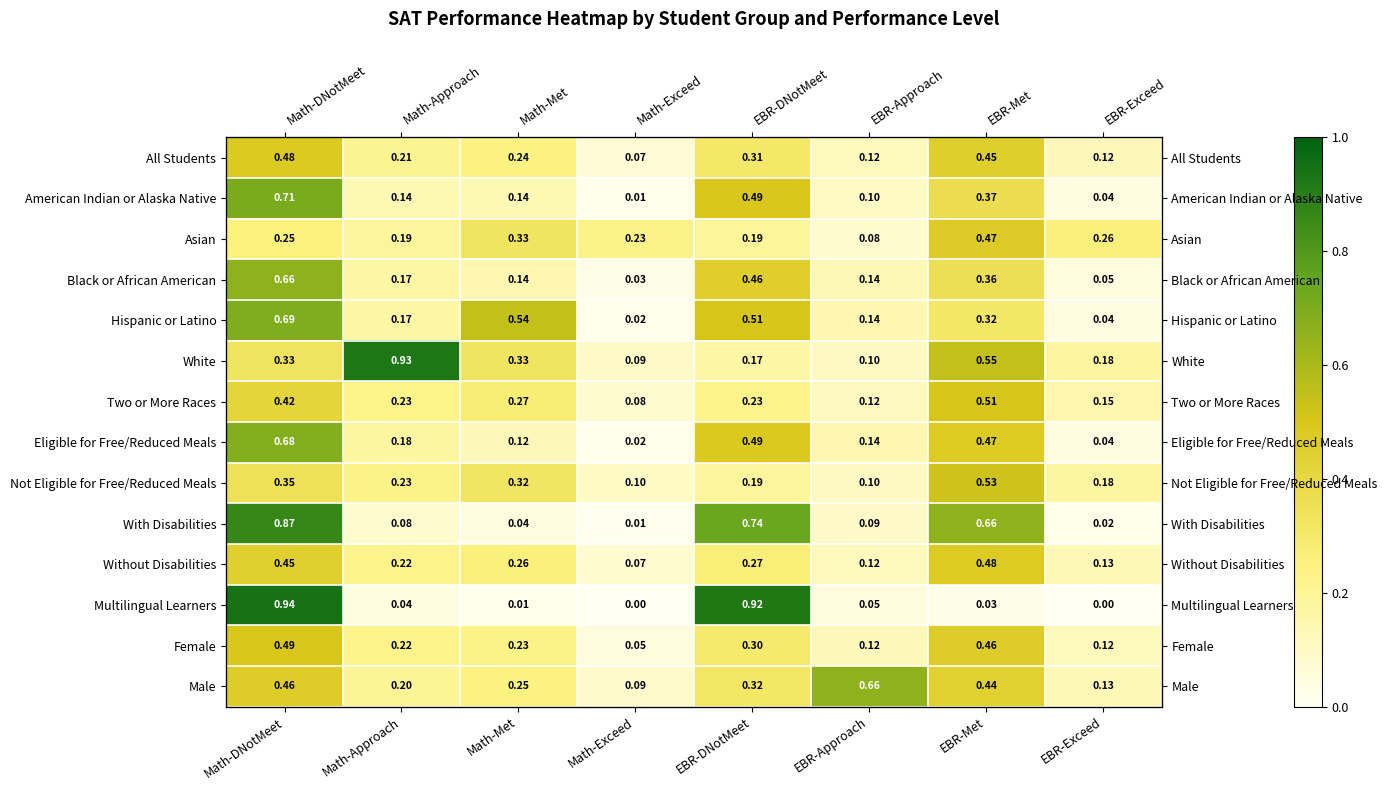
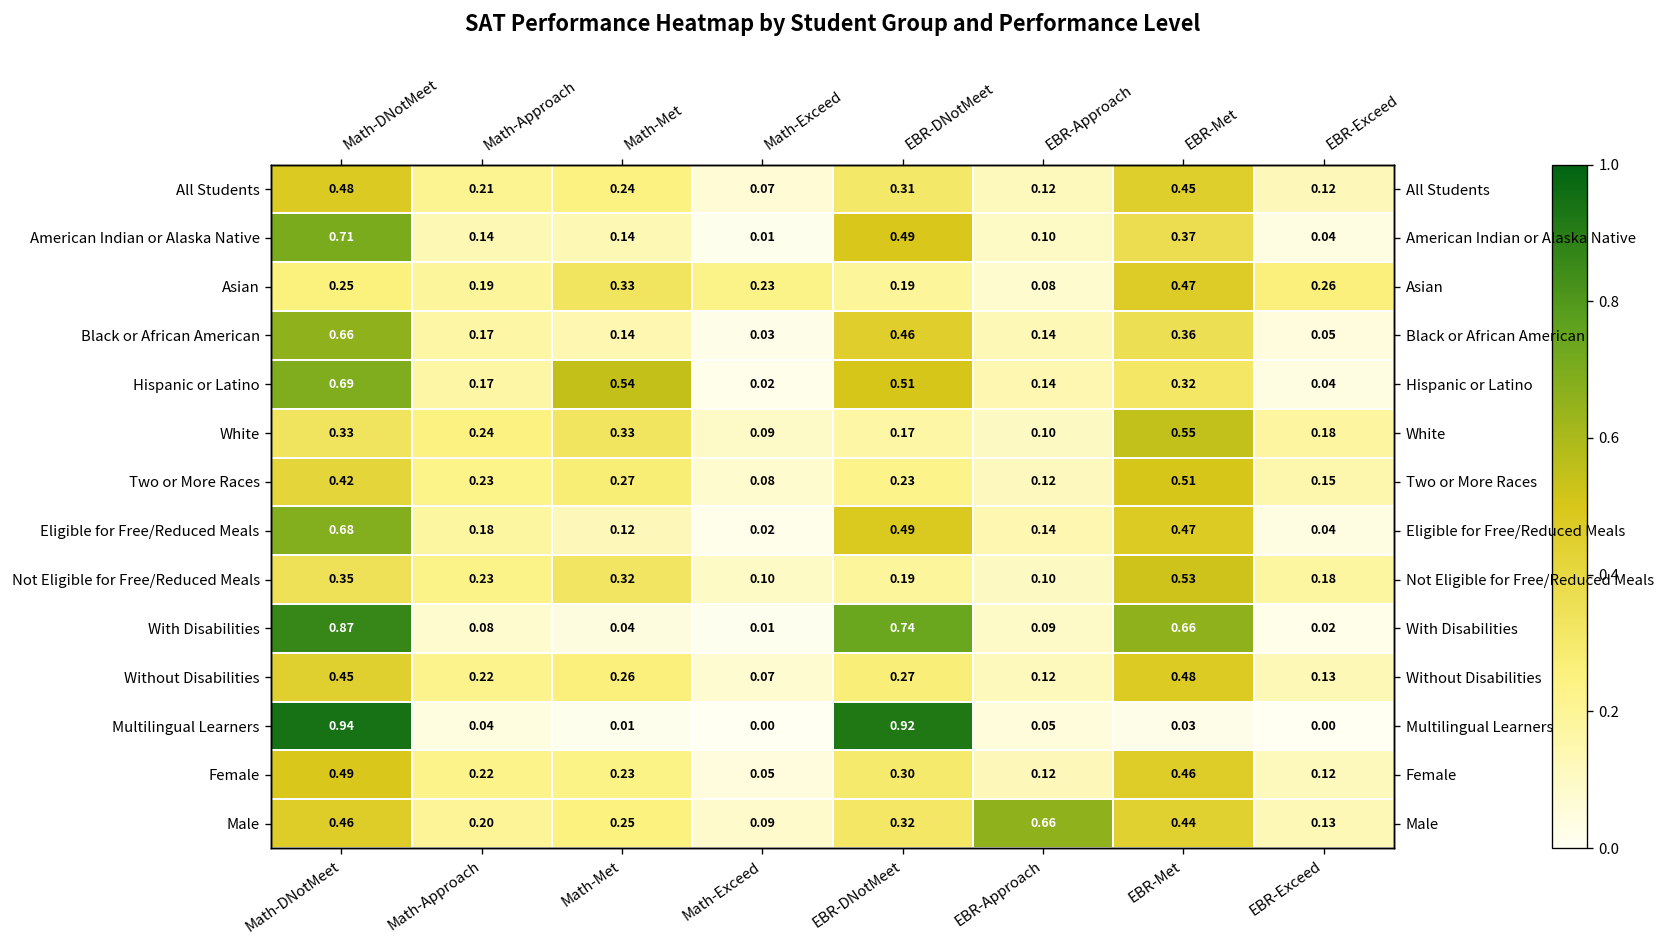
White, Math-Approach: 0.93 -> 0.24
